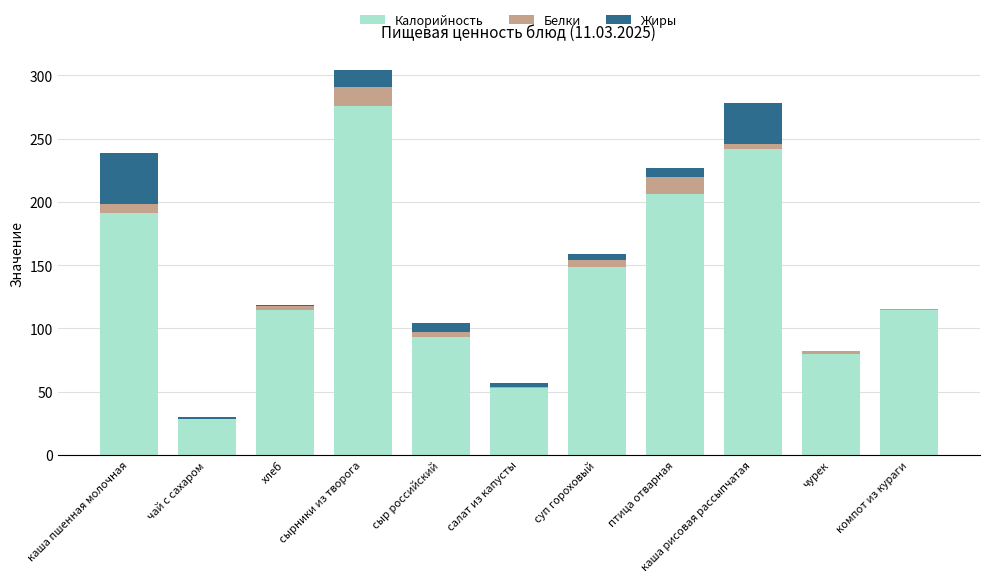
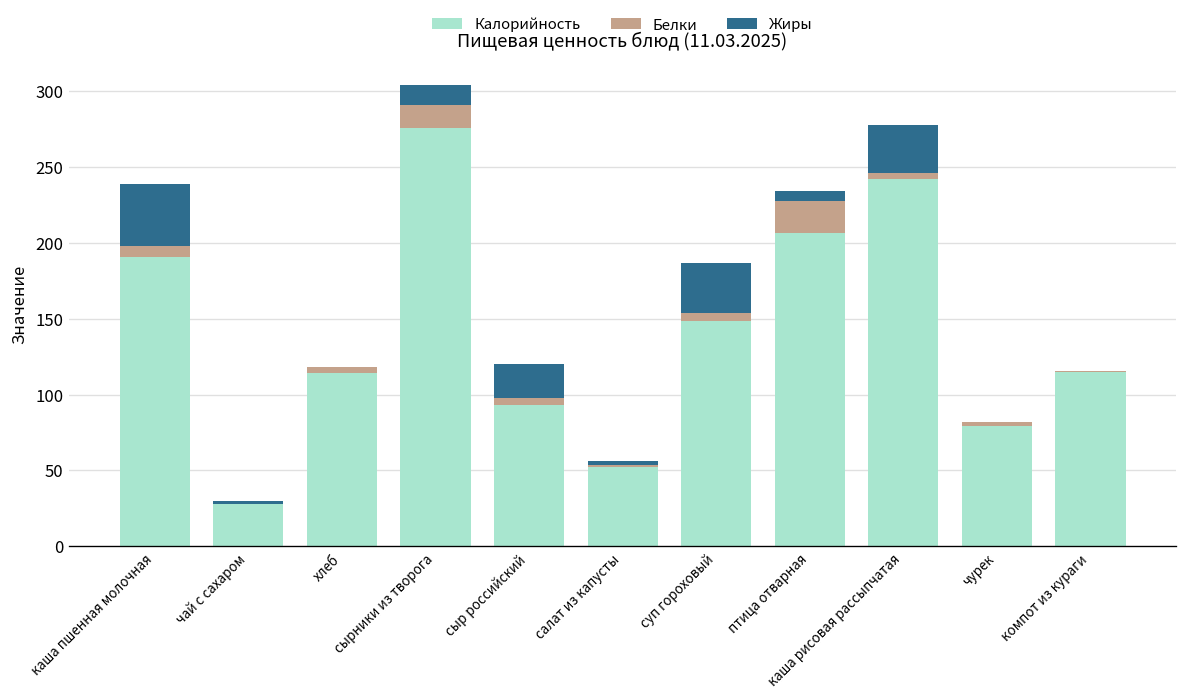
Жиры, сыр российский: 7 -> 23
Жиры, суп гороховый: 5 -> 33
Белки, птица отварная: 14 -> 21
